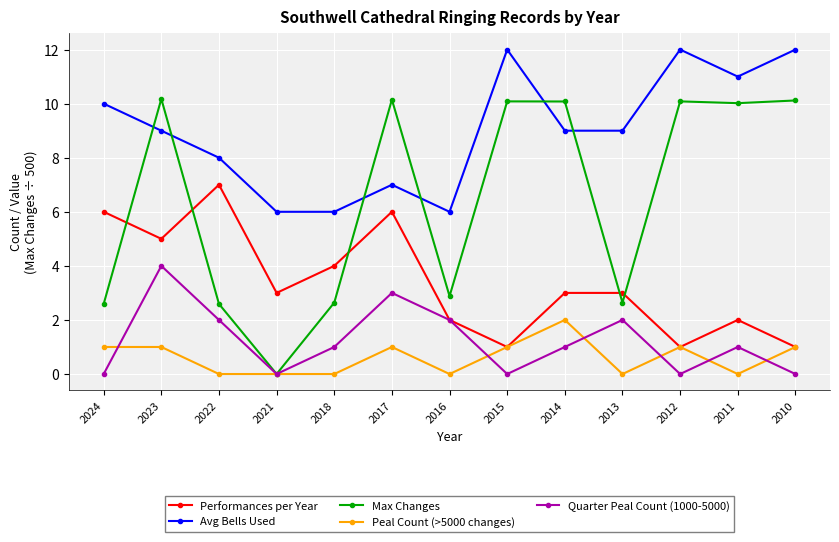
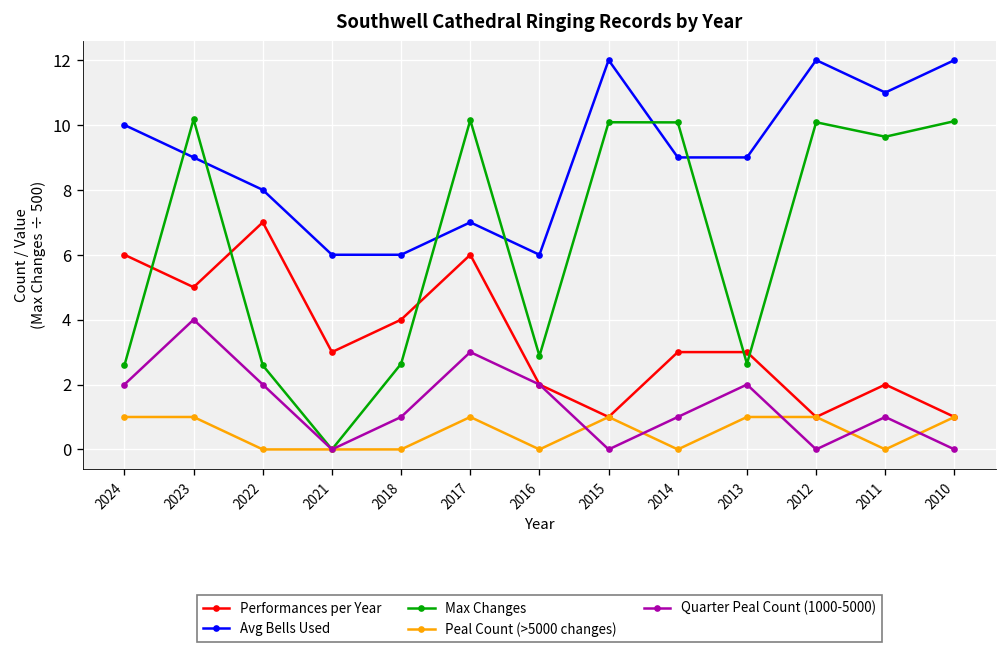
Quarter Peal Count (1000-5000), 2024: 0 -> 2
Peal Count (>5000 changes), 2014: 2 -> 0
Peal Count (>5000 changes), 2013: 0 -> 1
Max Changes, 2011: 10.0 -> 9.6
